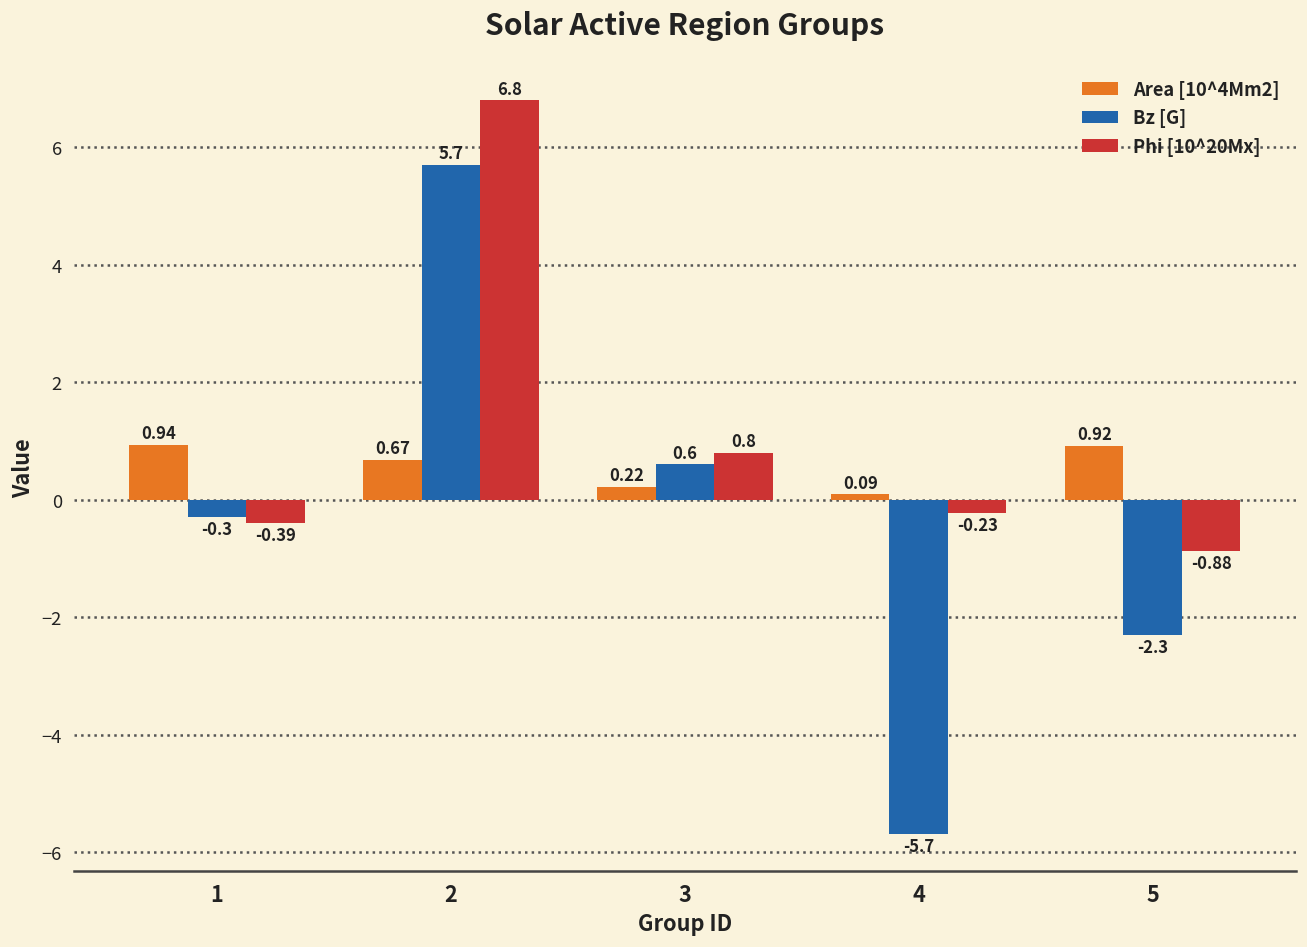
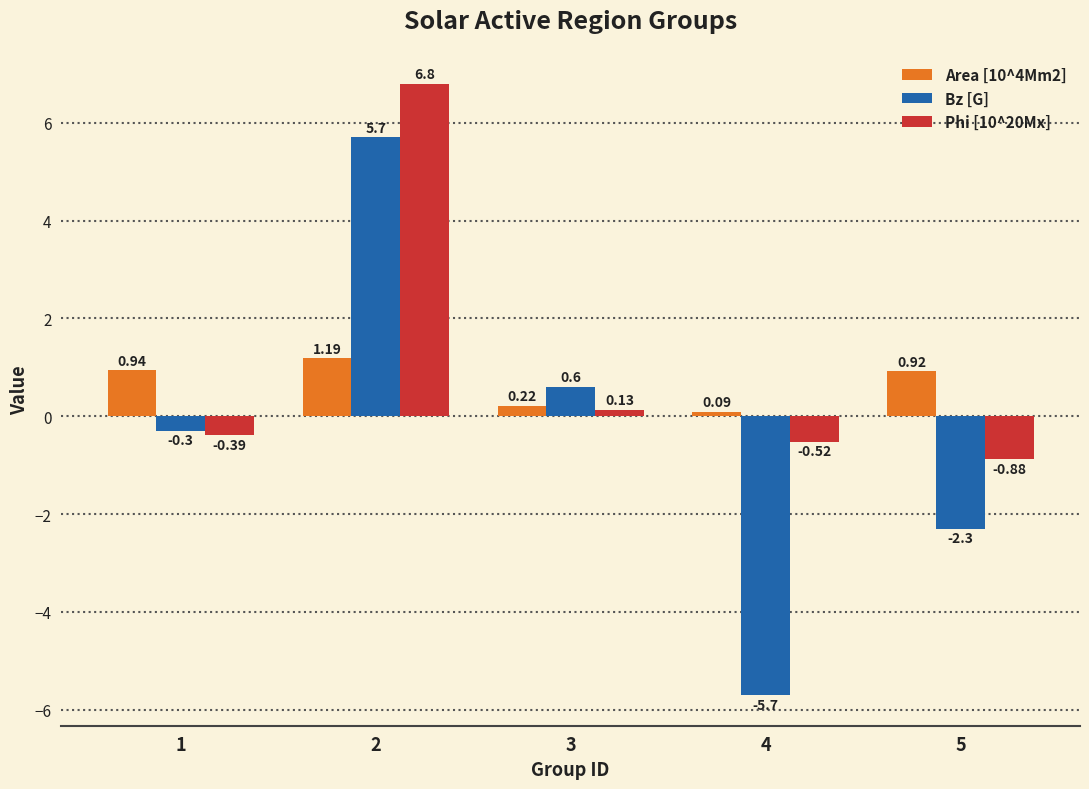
Area [10^4Mm2], 2: 0.67 -> 1.19
Phi [10^20Mx], 3: 0.8 -> 0.13
Phi [10^20Mx], 4: -0.23 -> -0.52
